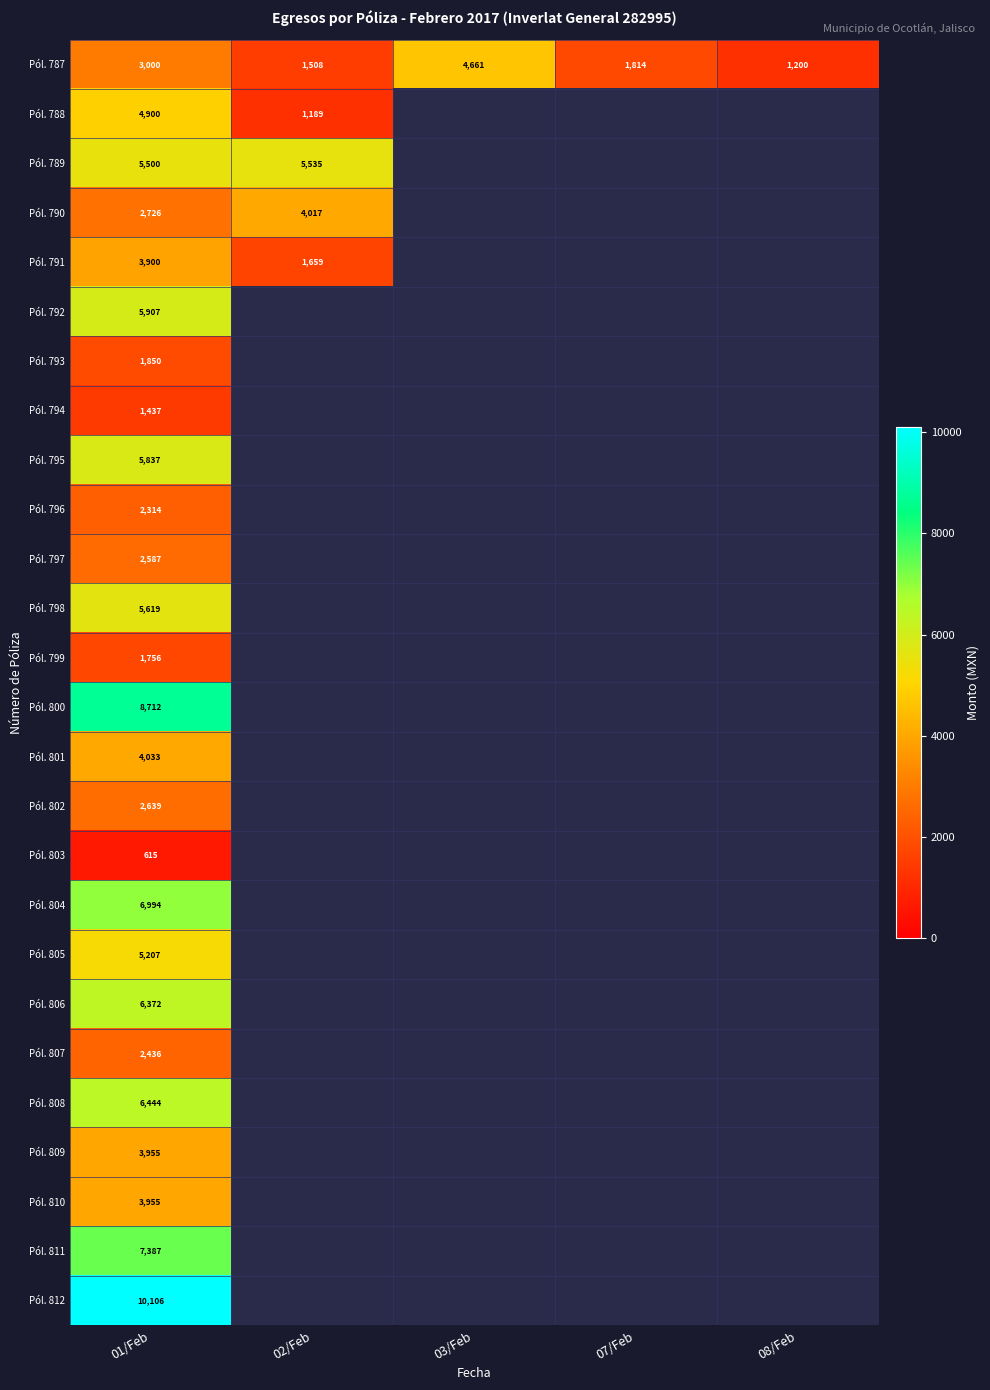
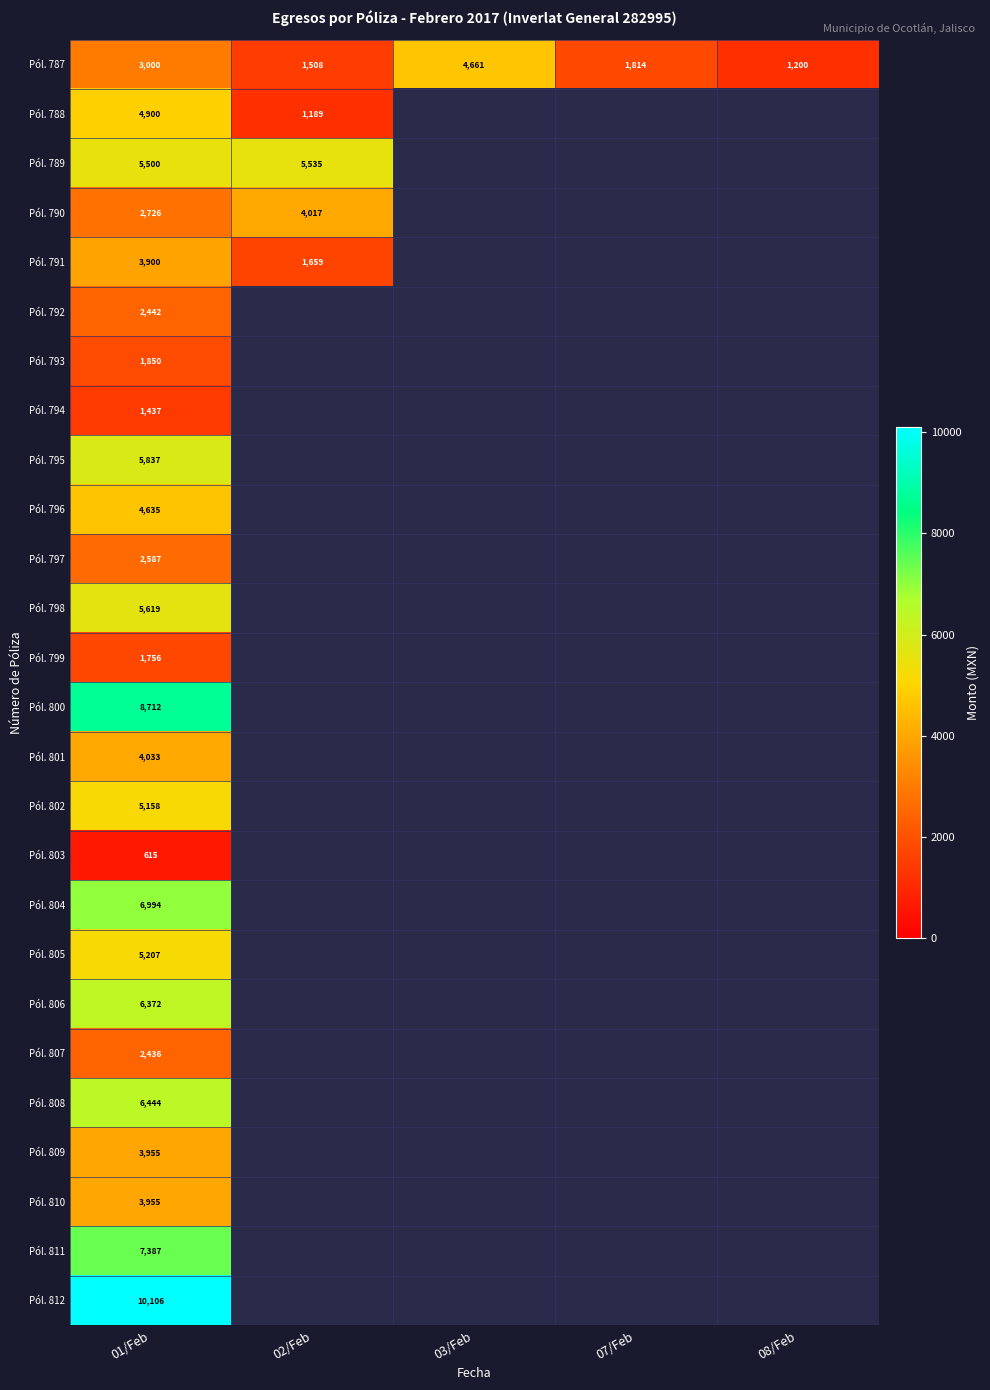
Pól. 792, 01/Feb: 5,907 -> 2,442
Pól. 796, 01/Feb: 2,314 -> 4,635
Pól. 802, 01/Feb: 2,639 -> 5,158
